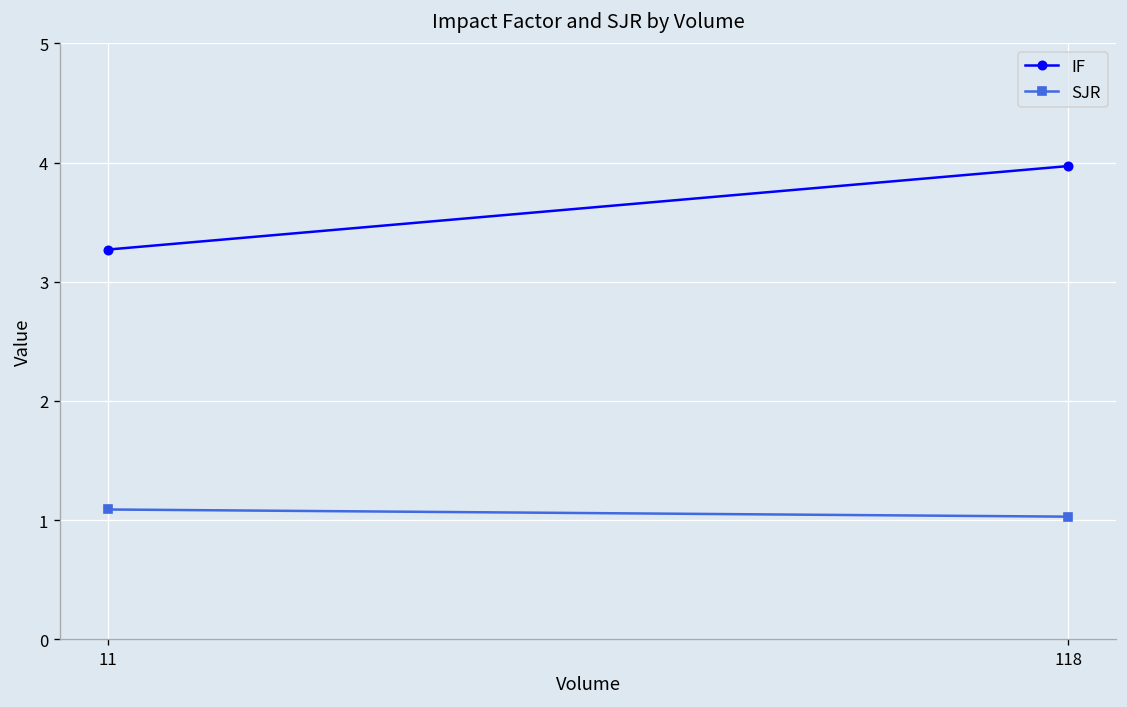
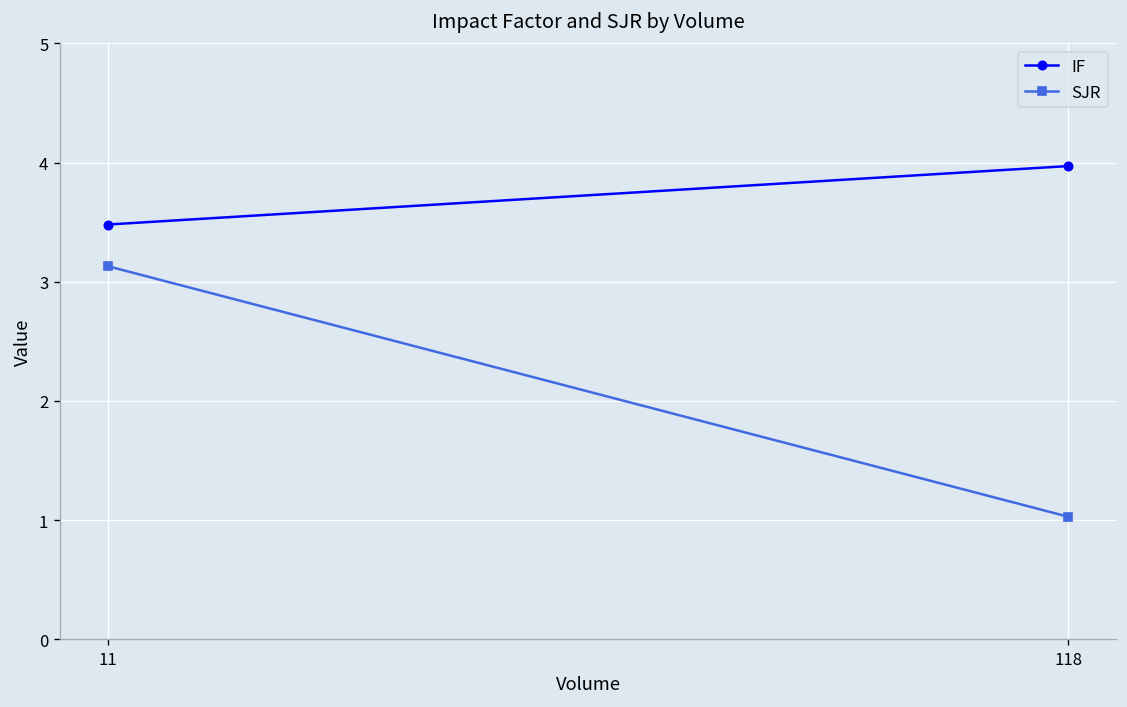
IF, 11: 3.3 -> 3.5
SJR, 11: 1.1 -> 3.1
